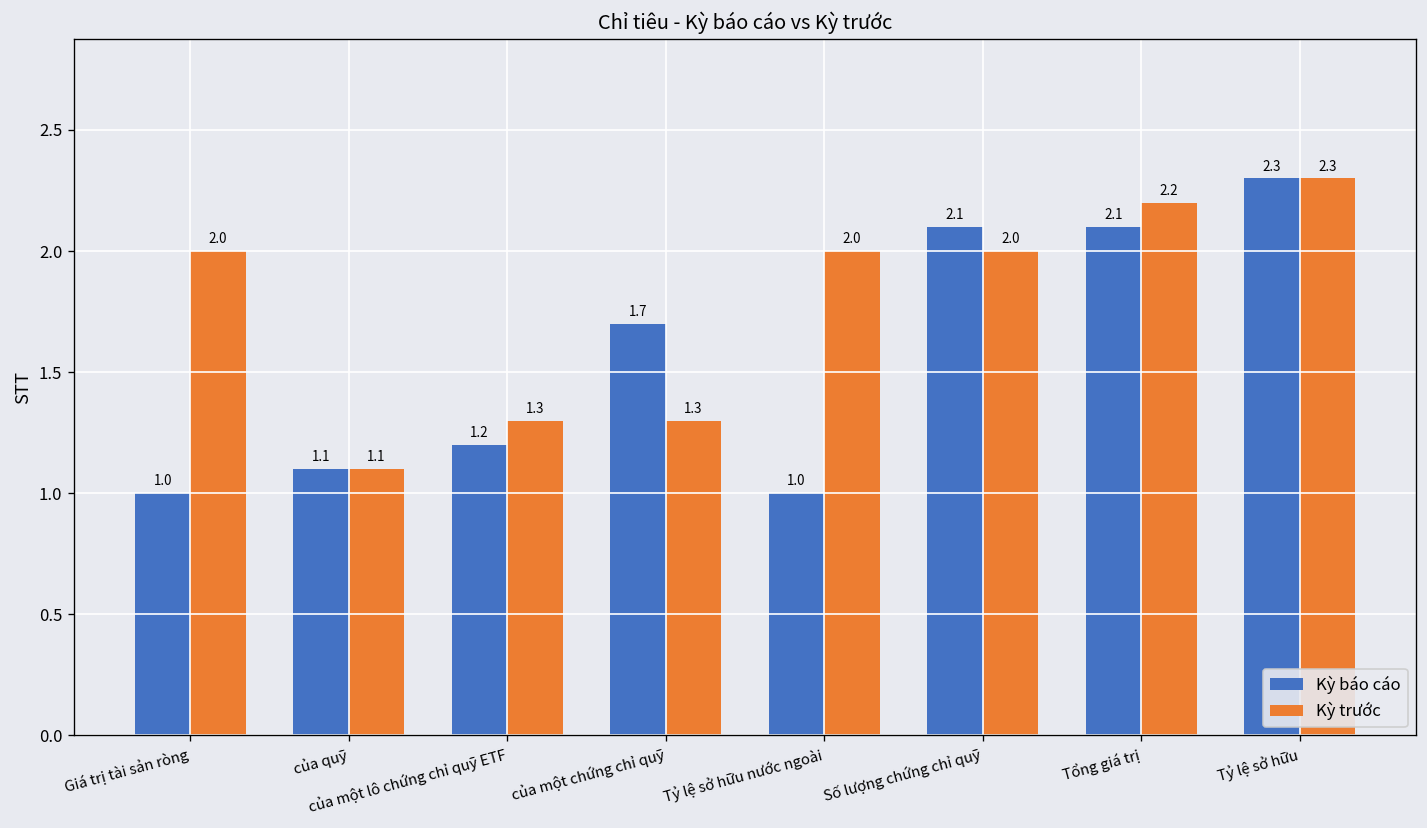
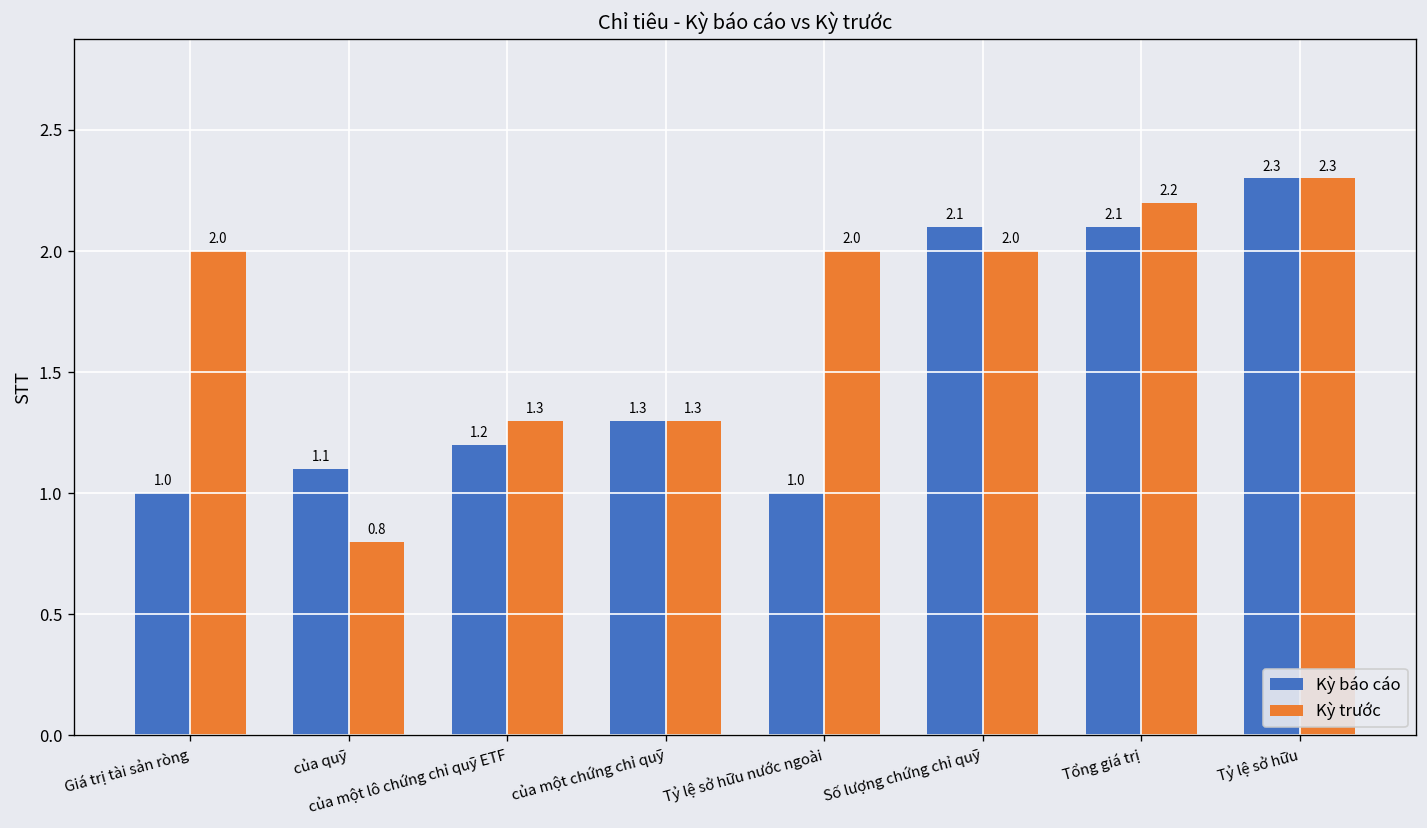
Kỳ trước, của quỹ: 1.1 -> 0.8
Kỳ báo cáo, của một chứng chỉ quỹ: 1.7 -> 1.3
